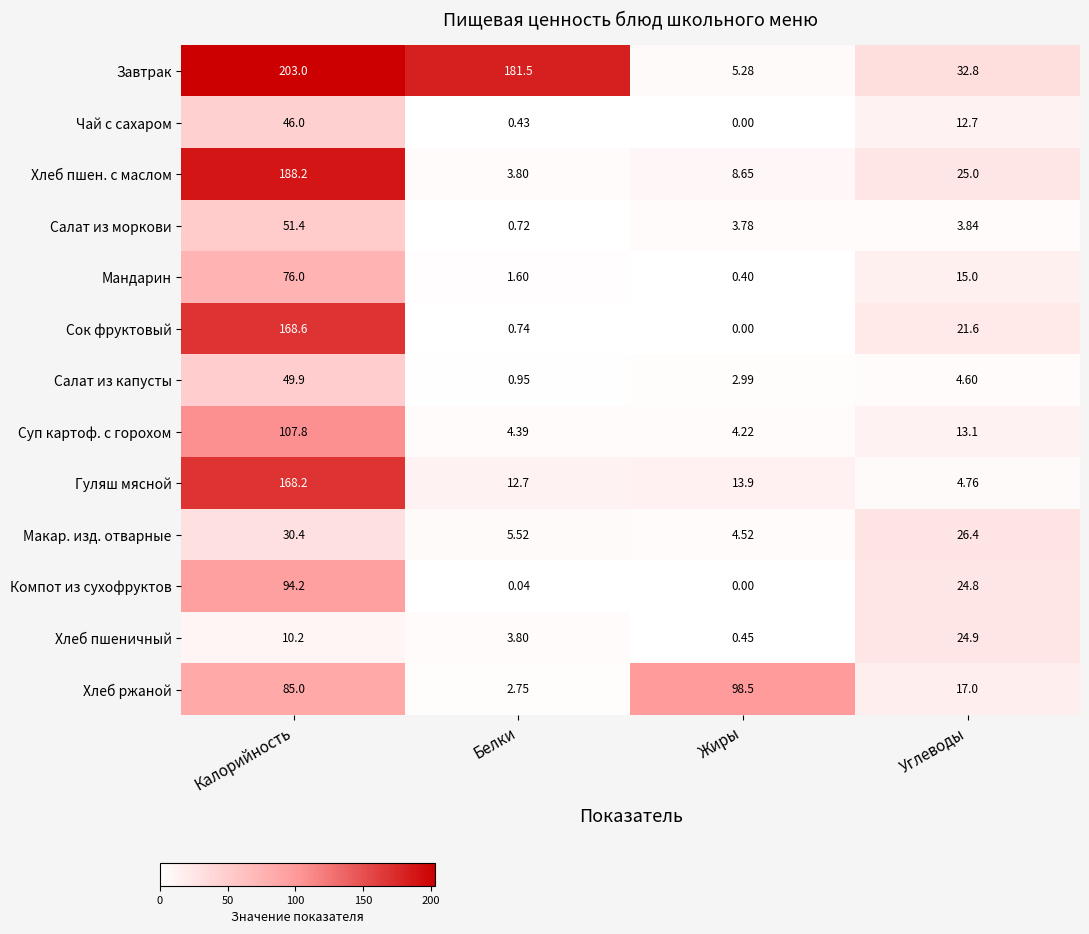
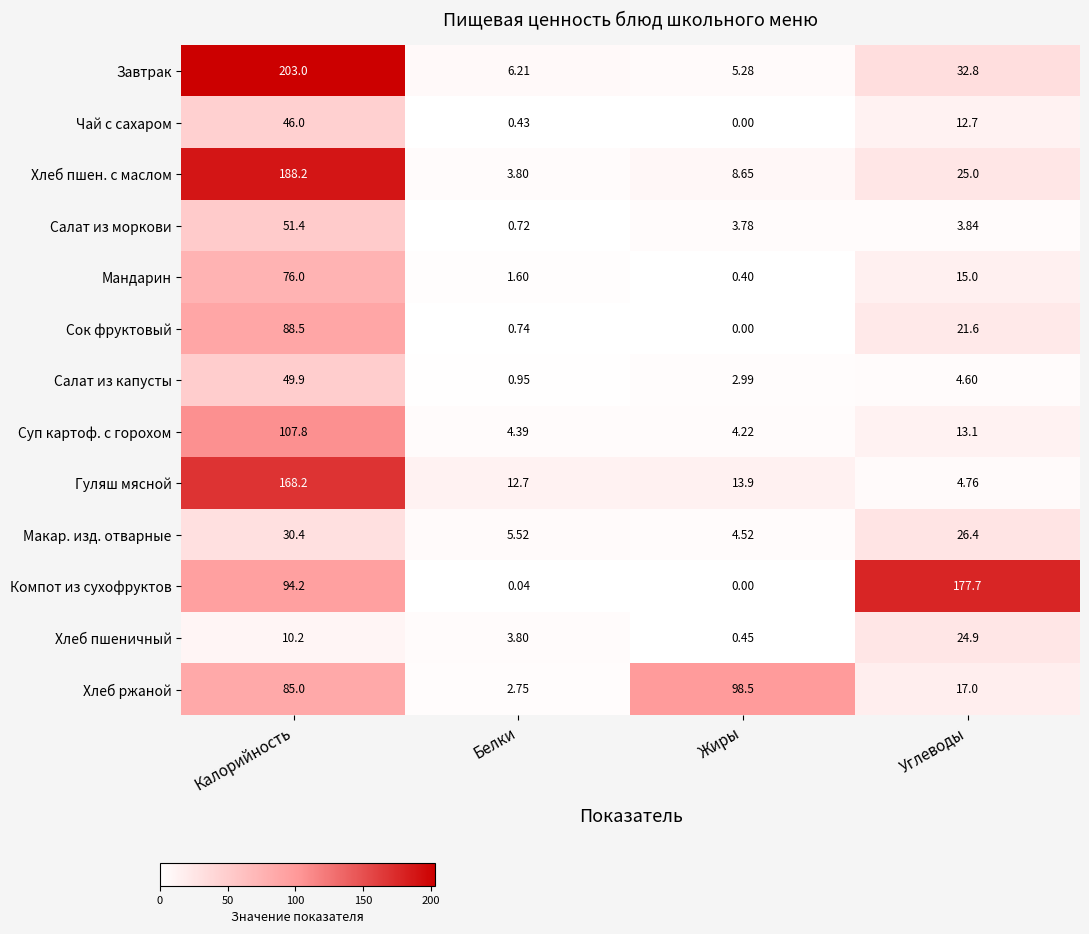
Завтрак, Белки: 181.5 -> 6.21
Сок фруктовый, Калорийность: 168.6 -> 88.5
Компот из сухофруктов, Углеводы: 24.8 -> 177.7
